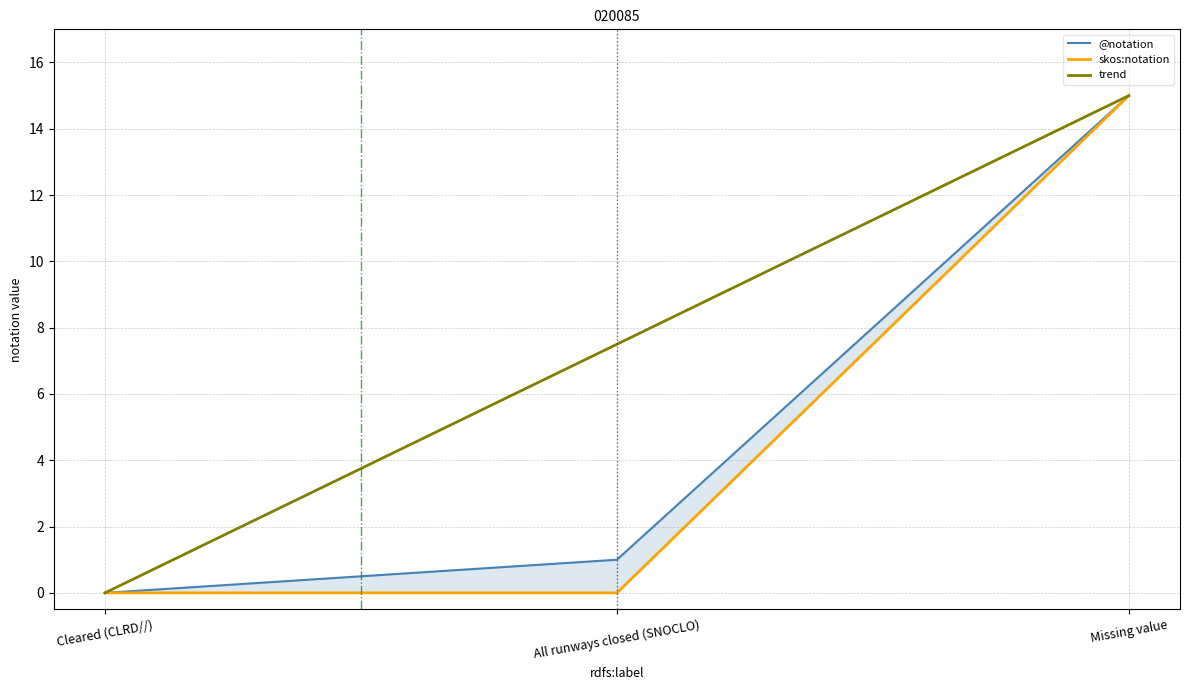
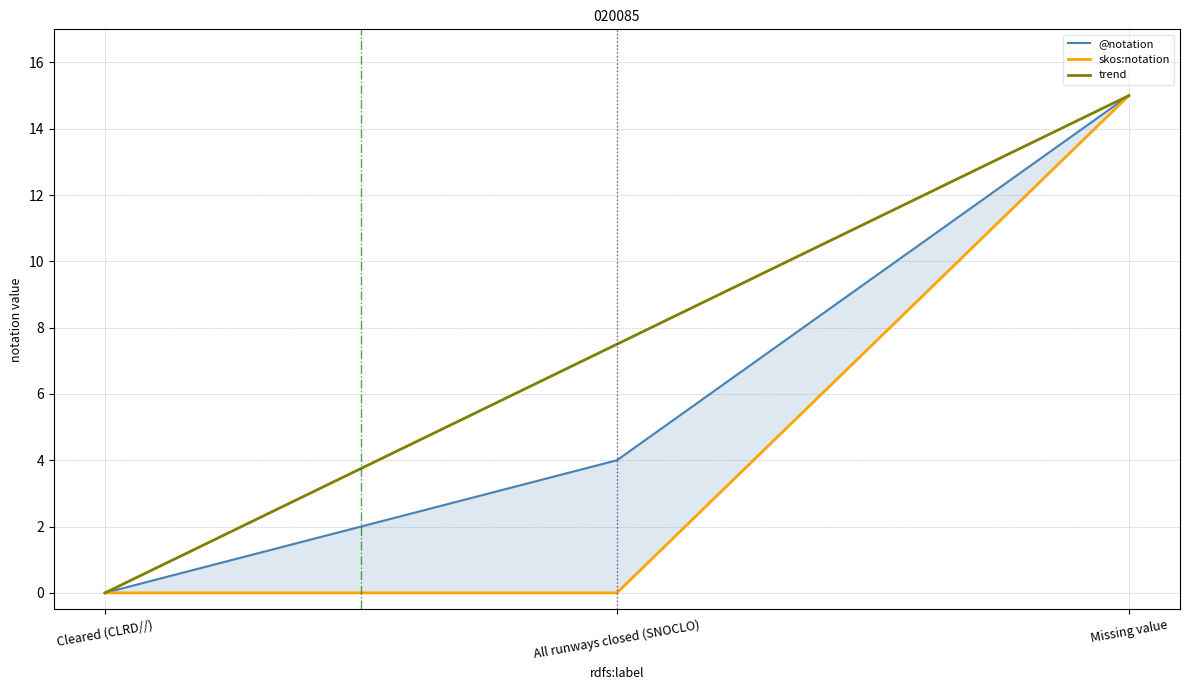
@notation, All runways closed (SNOCLO): 1 -> 4
